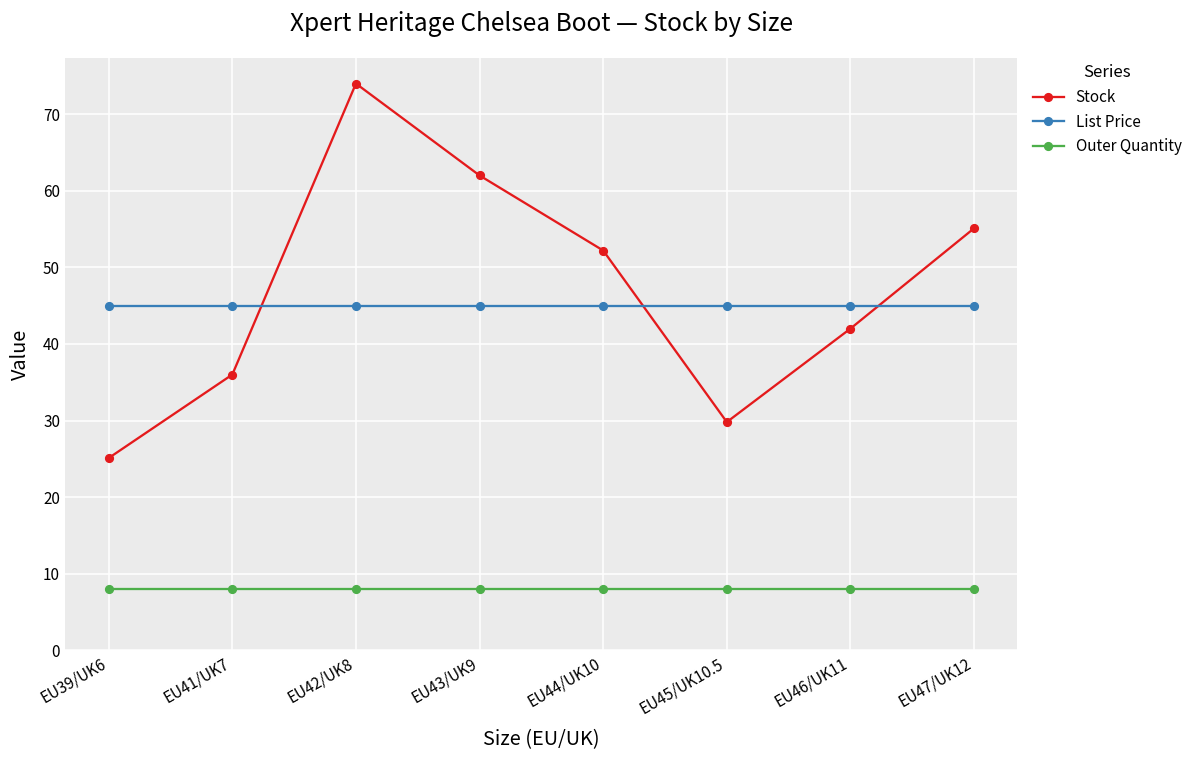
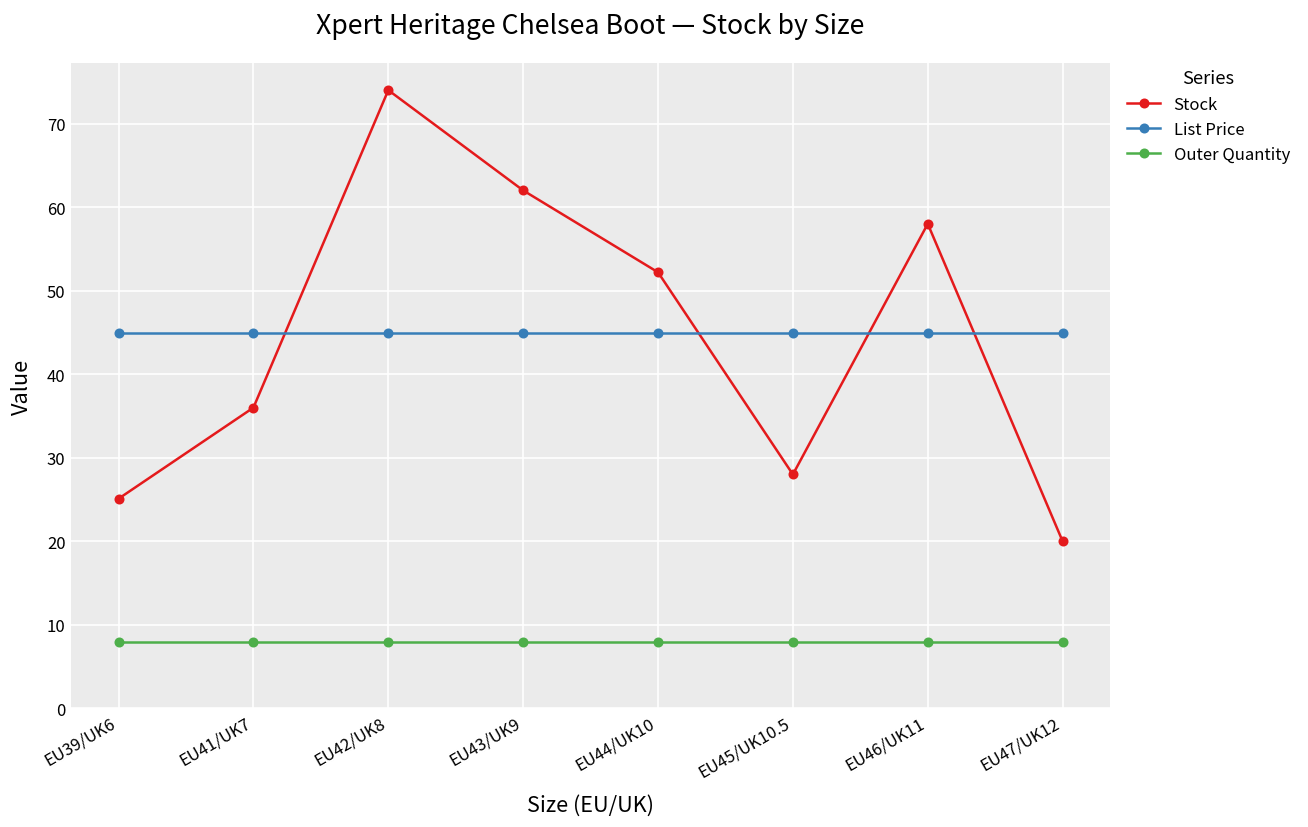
Stock, EU45/UK10.5: 30 -> 28
Stock, EU46/UK11: 42 -> 58
Stock, EU47/UK12: 55 -> 20
